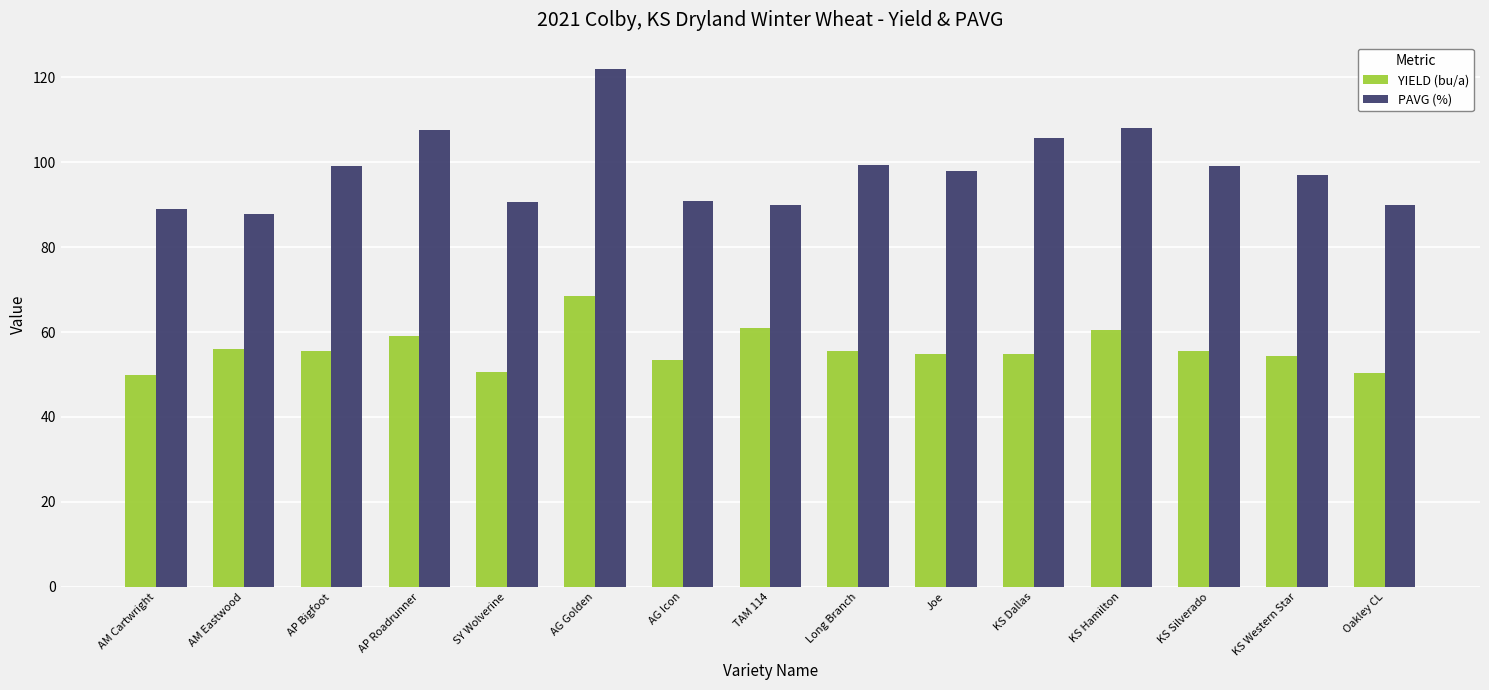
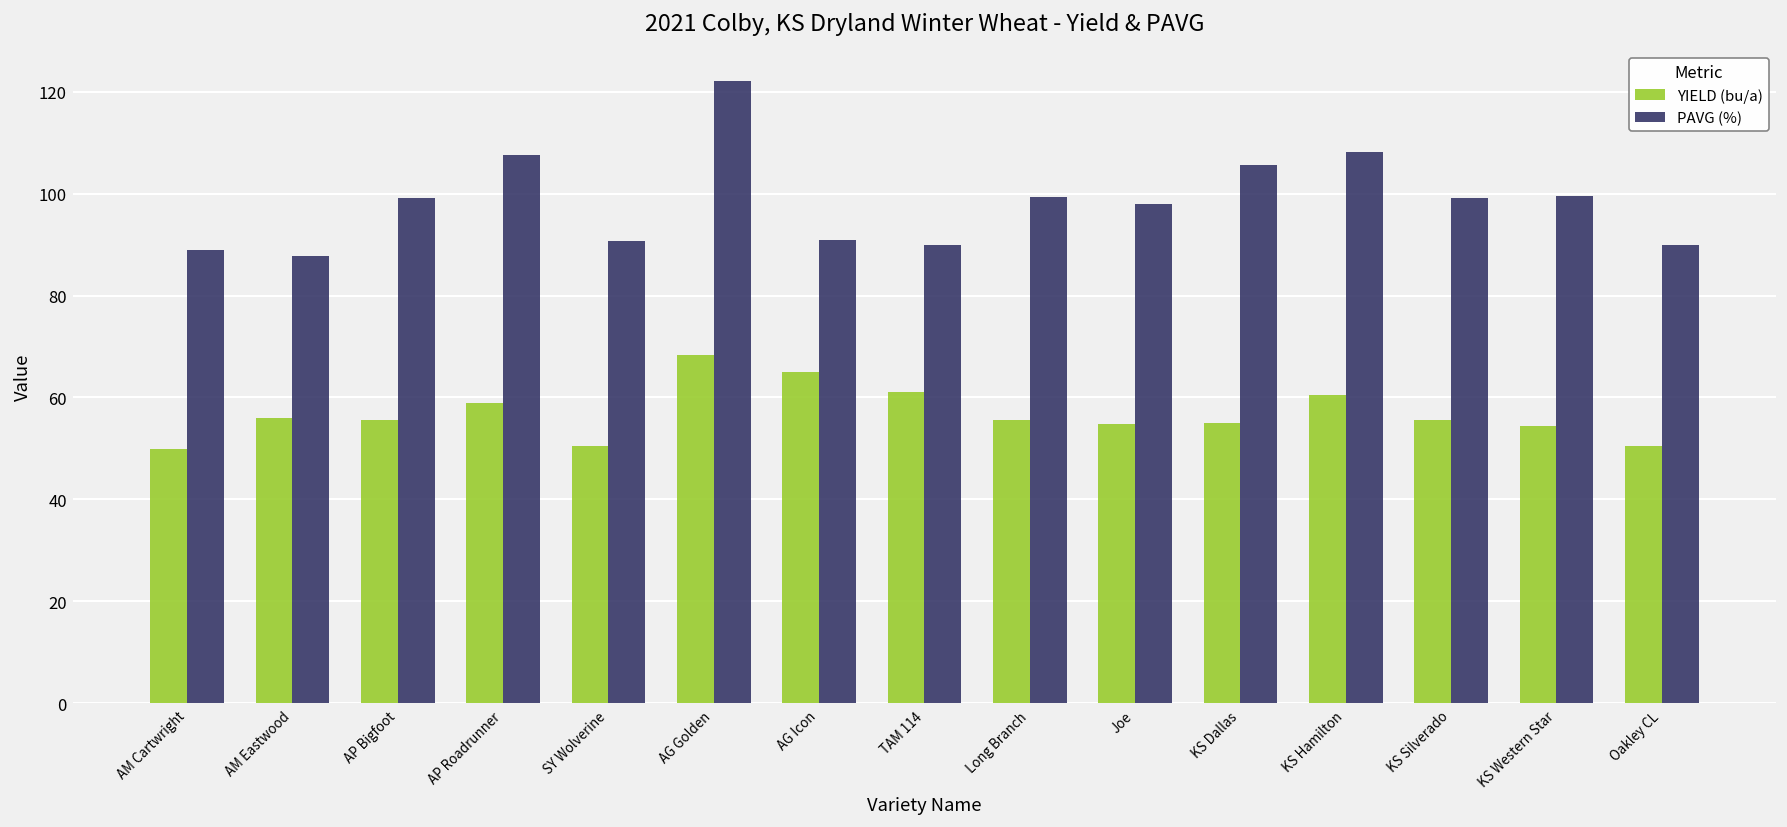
YIELD (bu/a), AG Icon: 54 -> 65
PAVG (%), KS Western Star: 97 -> 100
